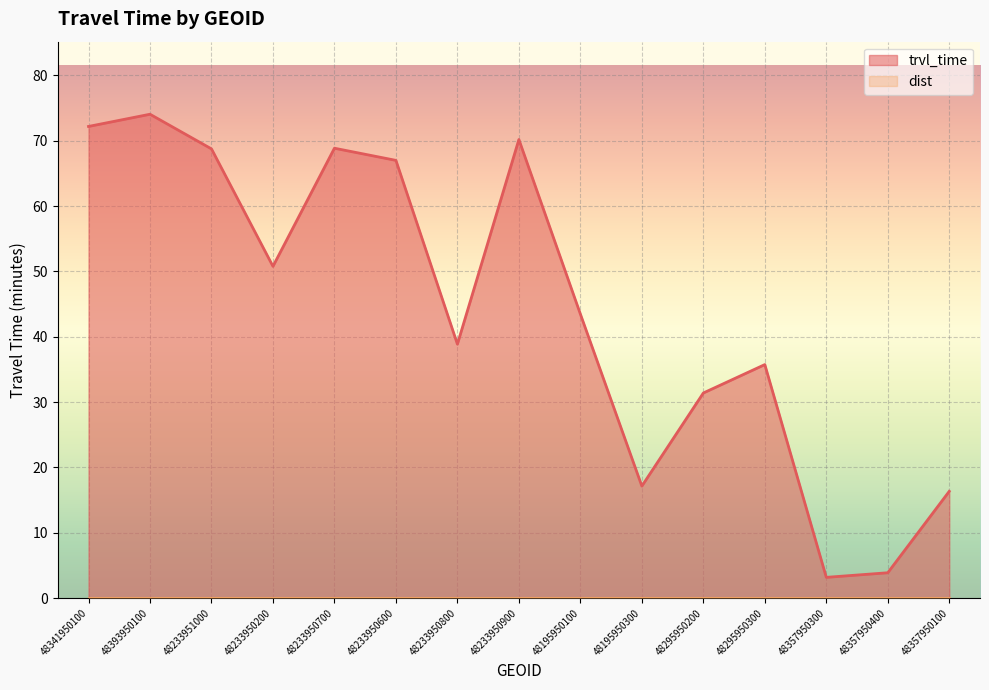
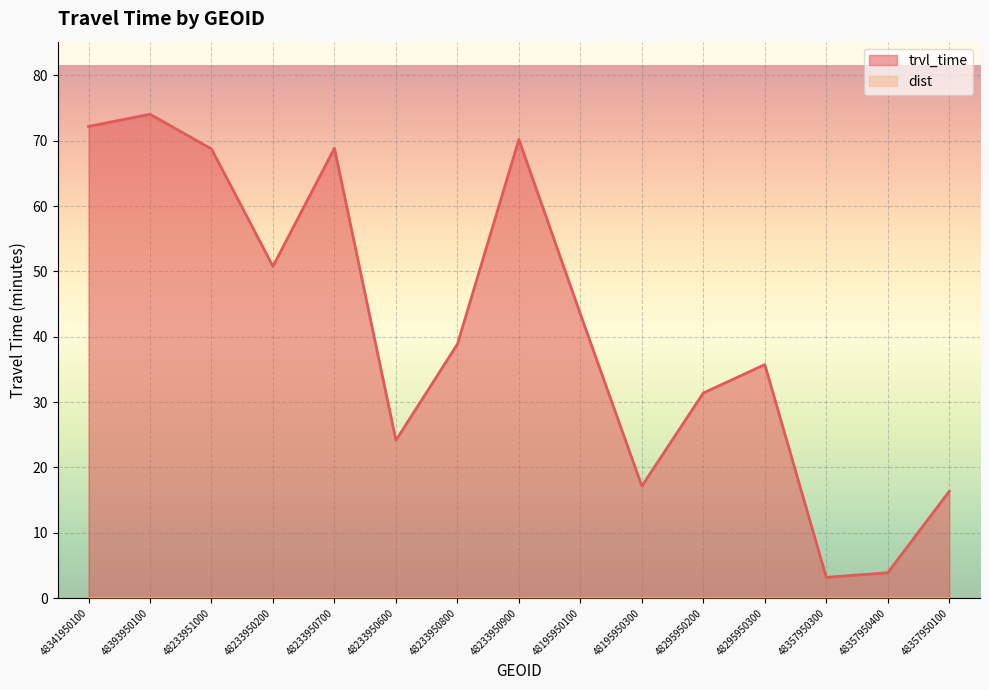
trvl_time, 48233950600: 67 -> 24
